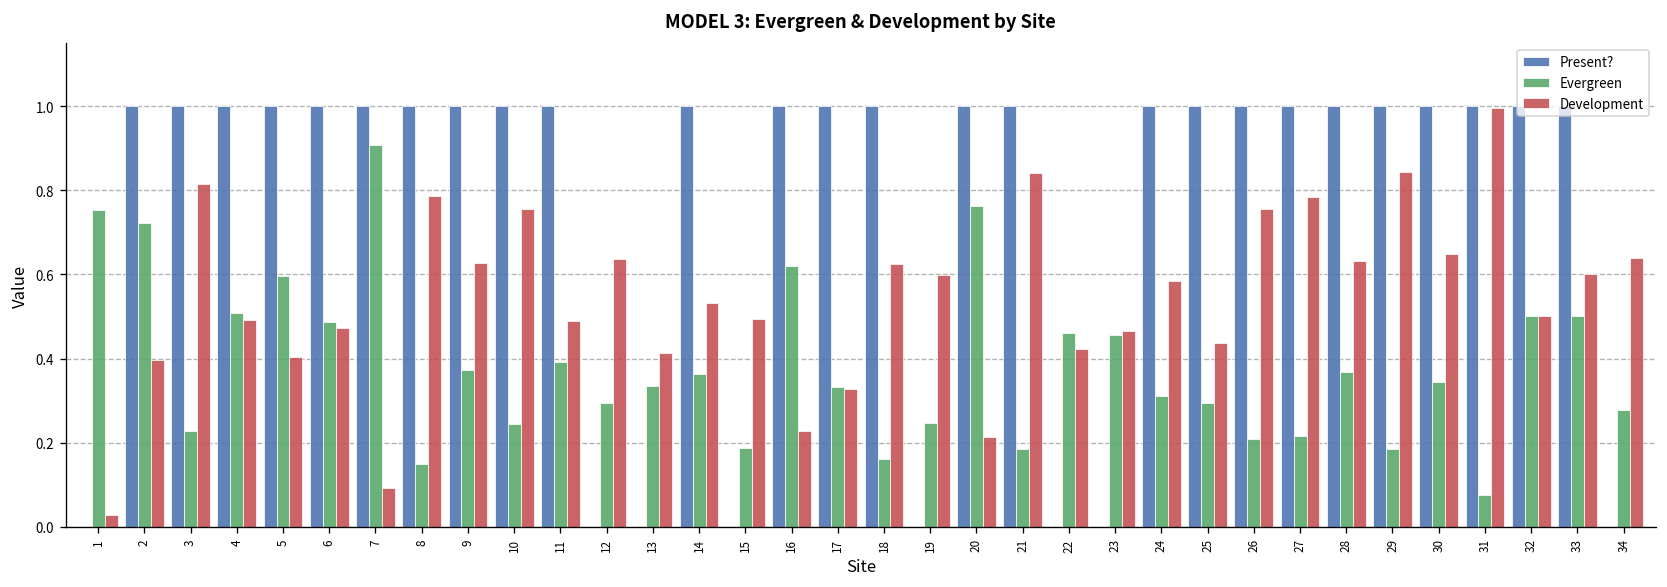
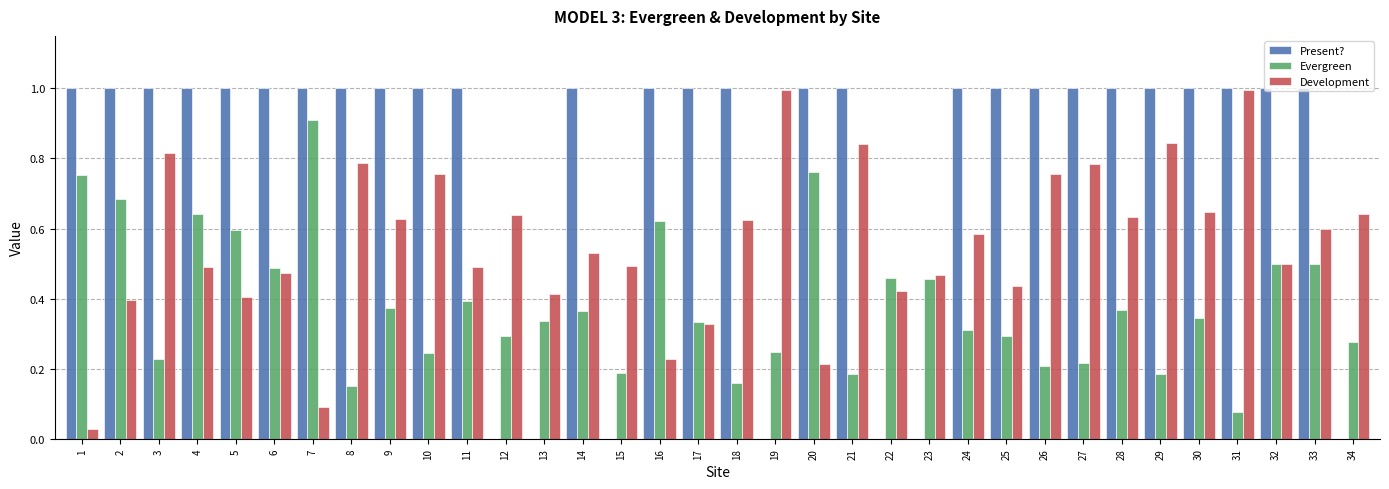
Present?, 1: 0 -> 1
Evergreen, 2: 0.72 -> 0.69
Evergreen, 4: 0.51 -> 0.64
Development, 19: 0.60 -> 1.00
